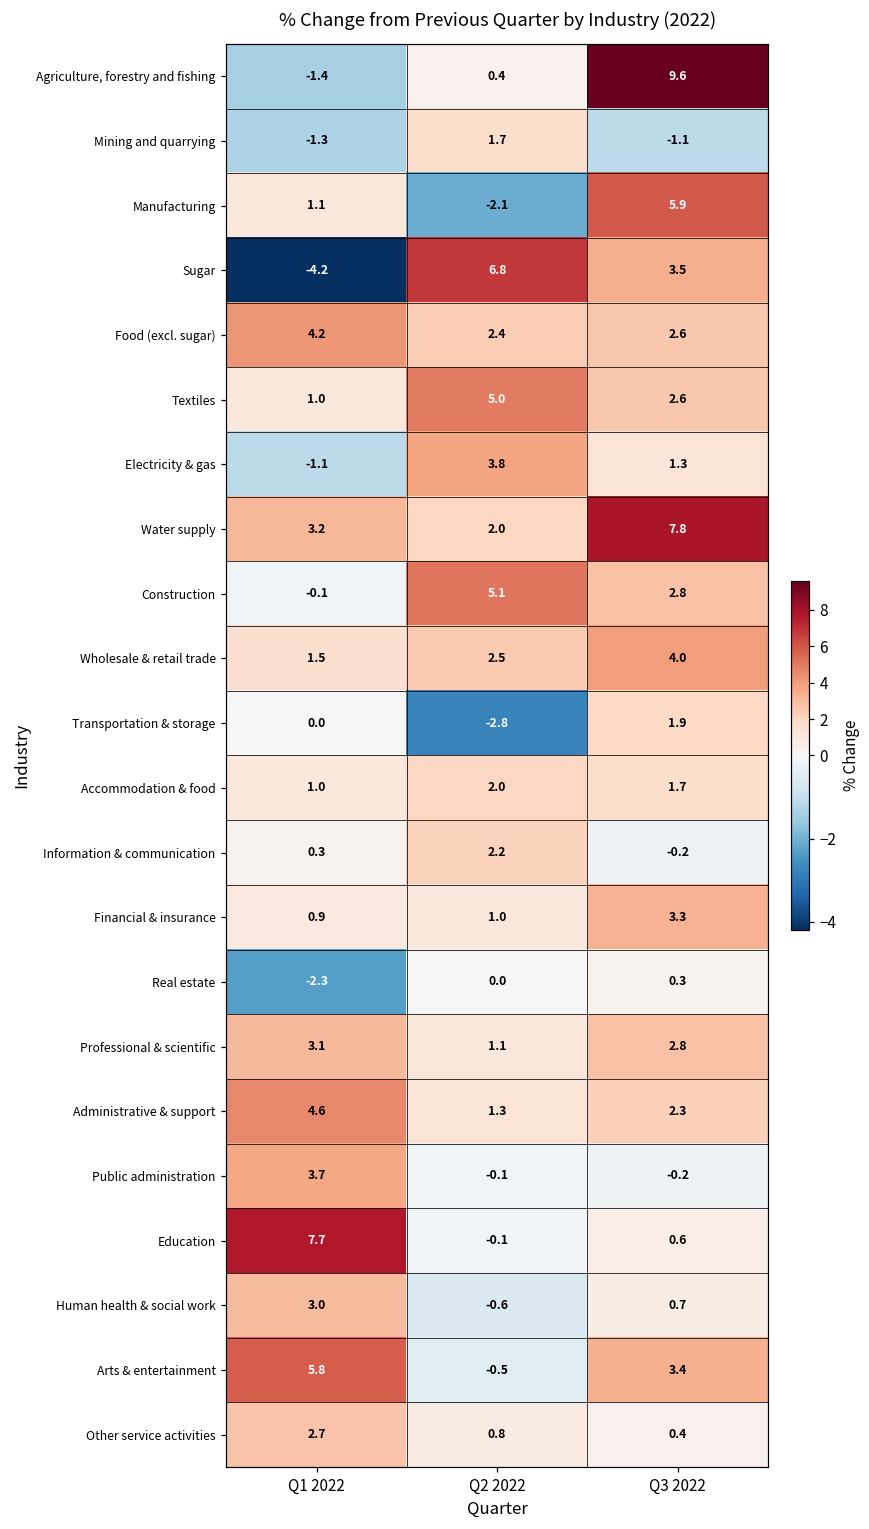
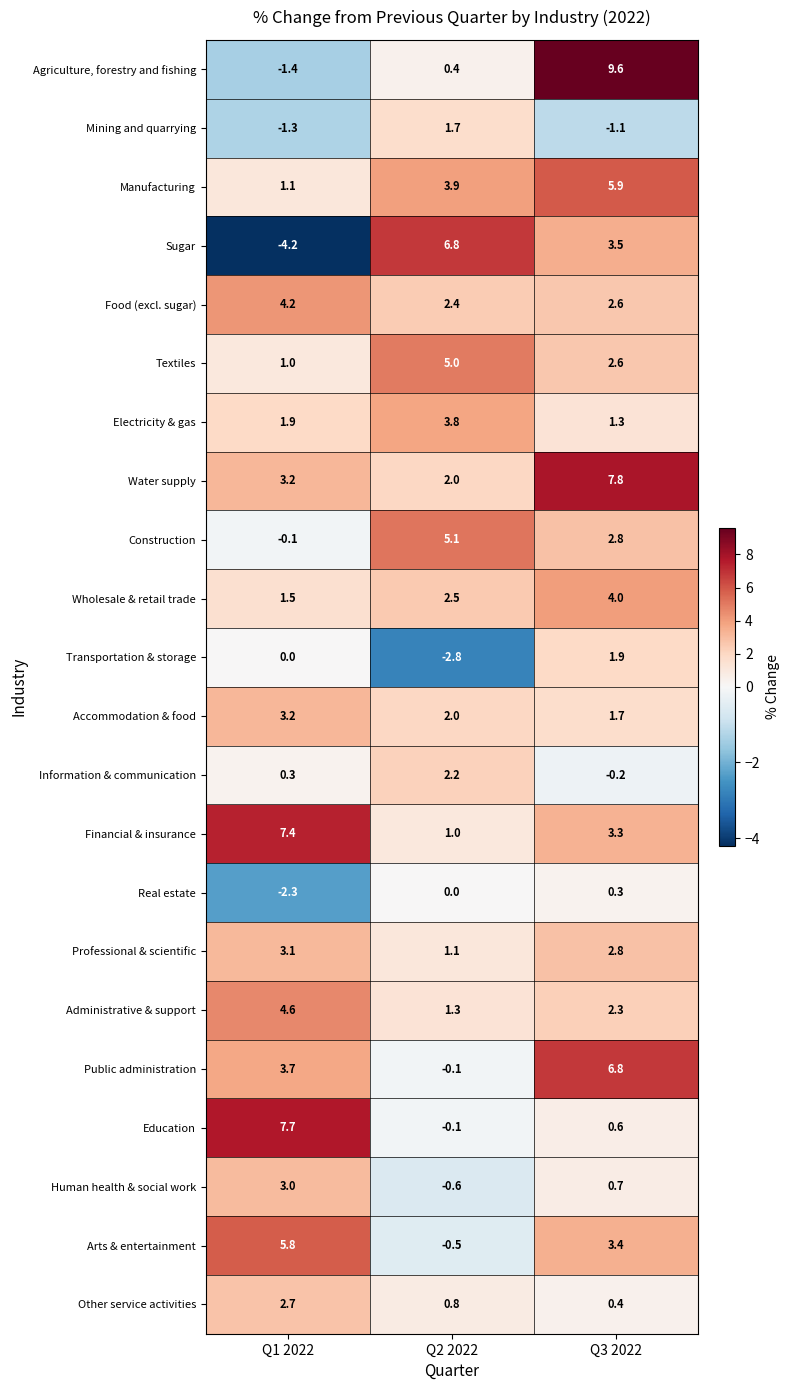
Manufacturing, Q2 2022: -2.1 -> 3.9
Electricity & gas, Q1 2022: -1.1 -> 1.9
Accommodation & food, Q1 2022: 1.0 -> 3.2
Financial & insurance, Q1 2022: 0.9 -> 7.4
Public administration, Q3 2022: -0.2 -> 6.8
